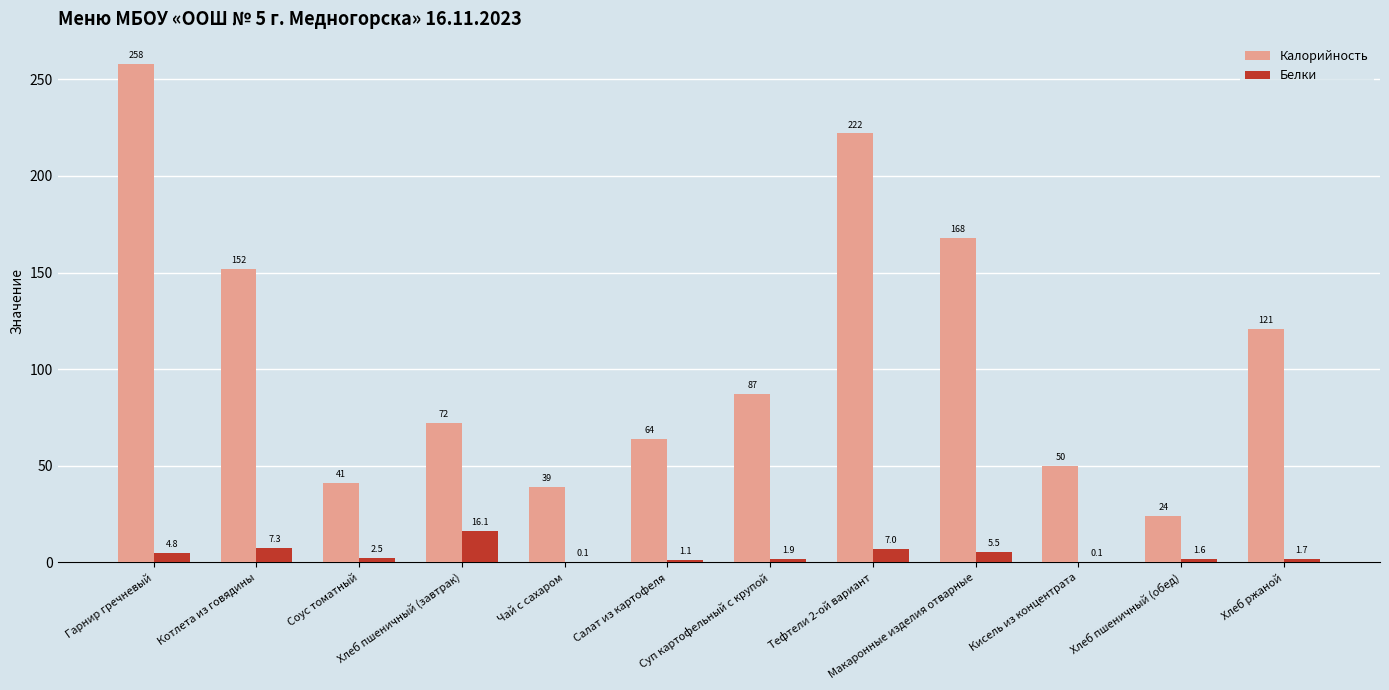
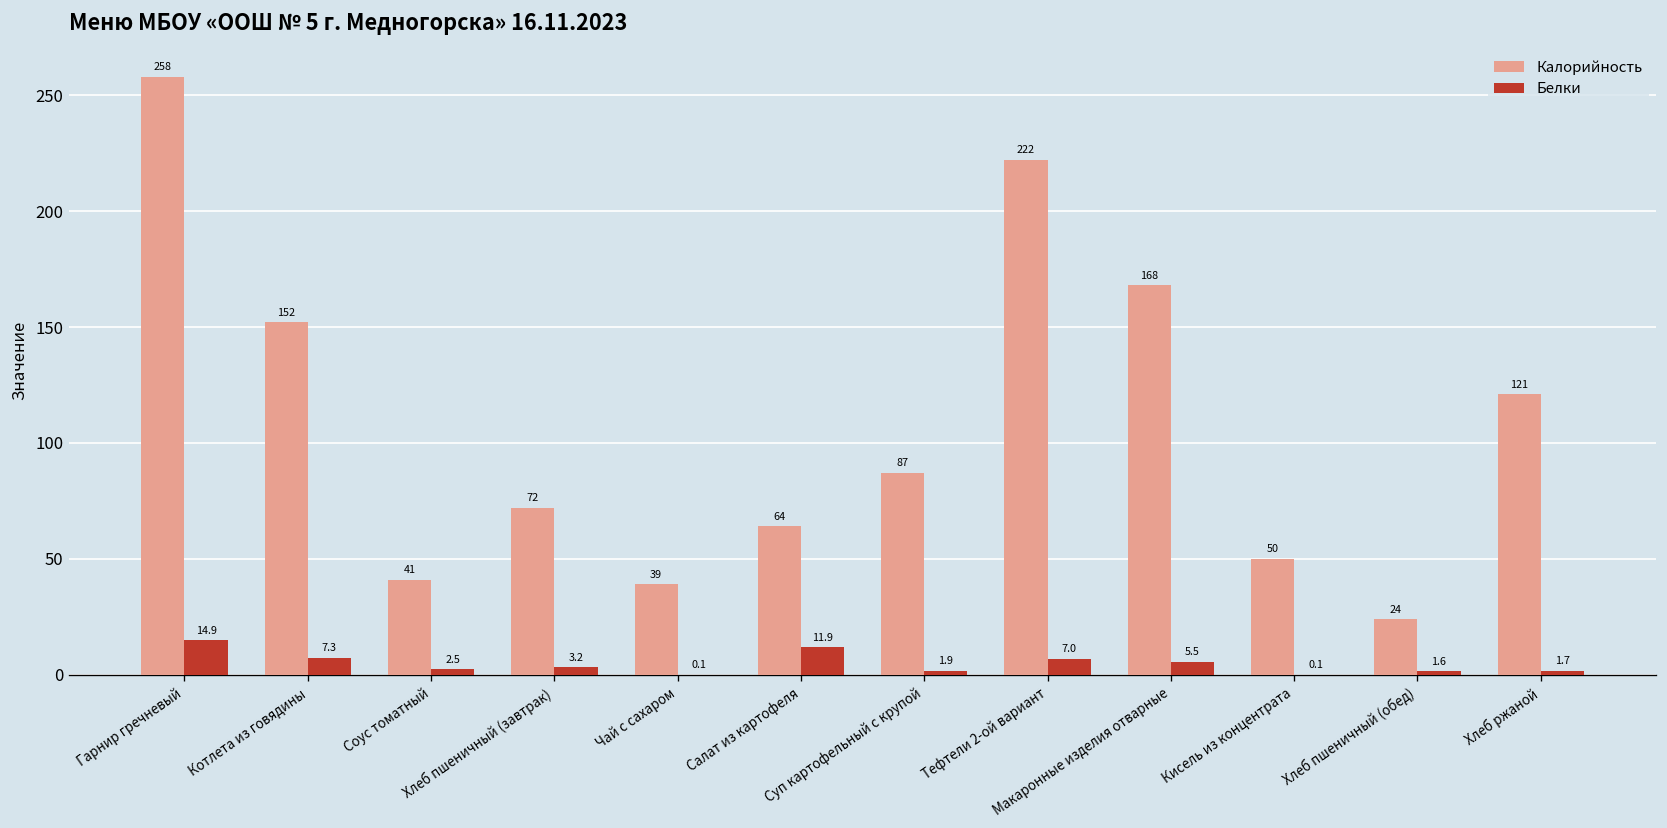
Белки, Гарнир гречневый: 4.8 -> 14.9
Белки, Хлеб пшеничный (завтрак): 16.1 -> 3.2
Белки, Салат из картофеля: 1.1 -> 11.9
